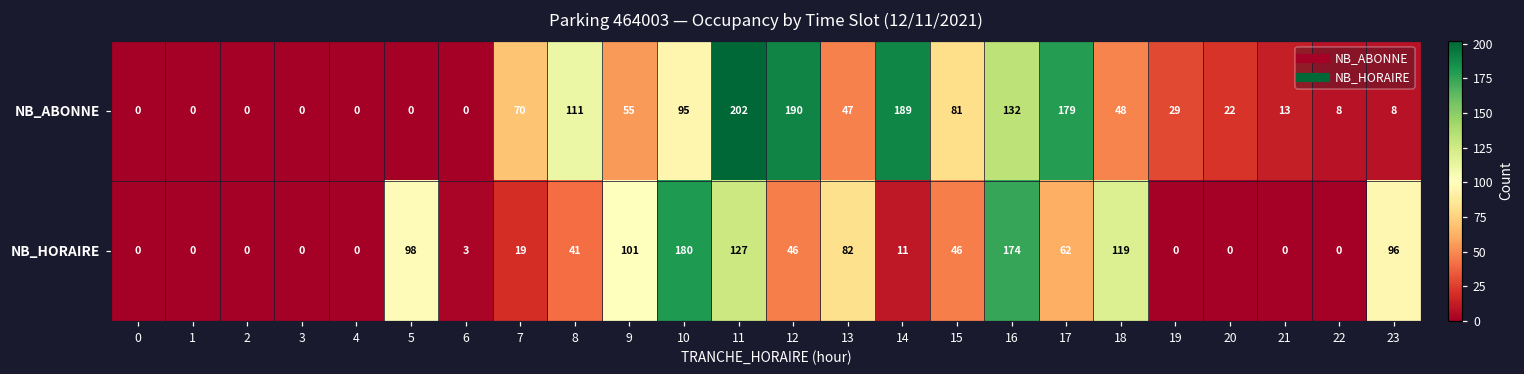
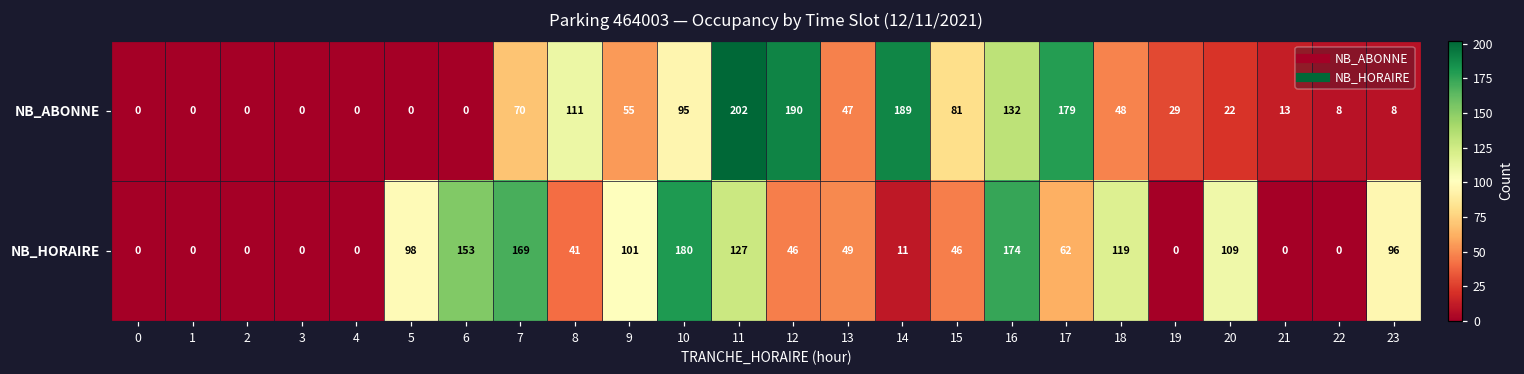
NB_HORAIRE, 6: 3 -> 153
NB_HORAIRE, 7: 19 -> 169
NB_HORAIRE, 13: 82 -> 49
NB_HORAIRE, 20: 0 -> 109
